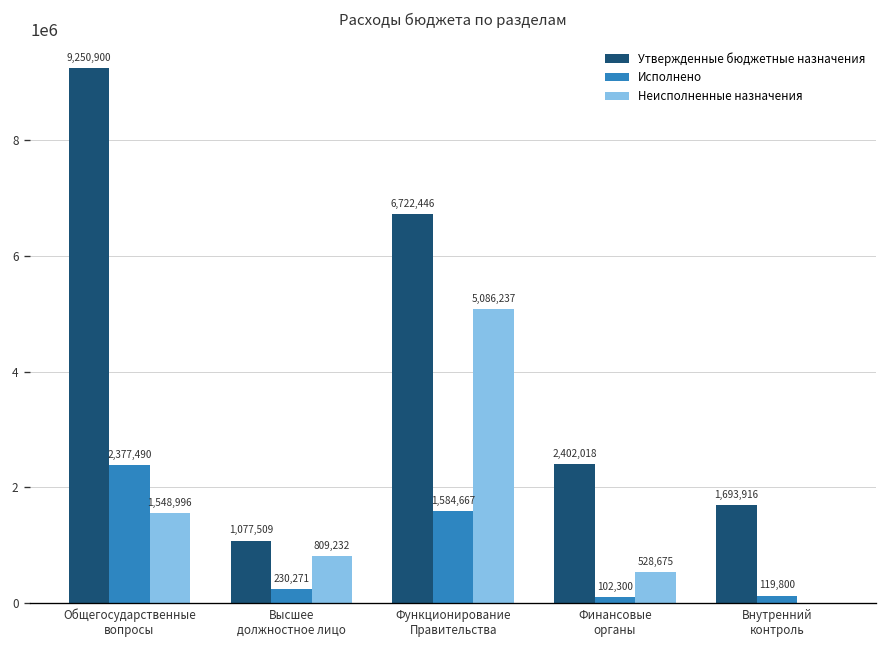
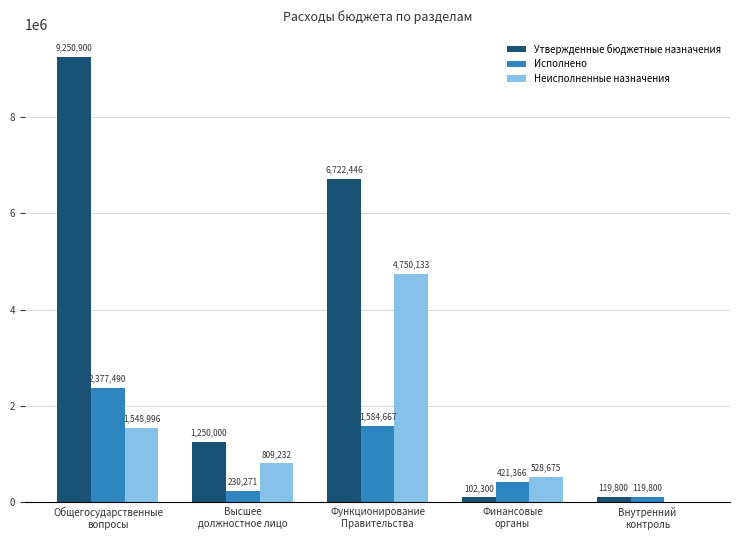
Утвержденные бюджетные назначения, Высшее должностное лицо: 1,077,509 -> 1,250,000
Неисполненные назначения, Функционирование Правительства: 5,086,237 -> 4,750,133
Утвержденные бюджетные назначения, Финансовые органы: 2,402,018 -> 102,300
Исполнено, Финансовые органы: 102,300 -> 421,366
Утвержденные бюджетные назначения, Внутренний контроль: 1,693,916 -> 119,800
